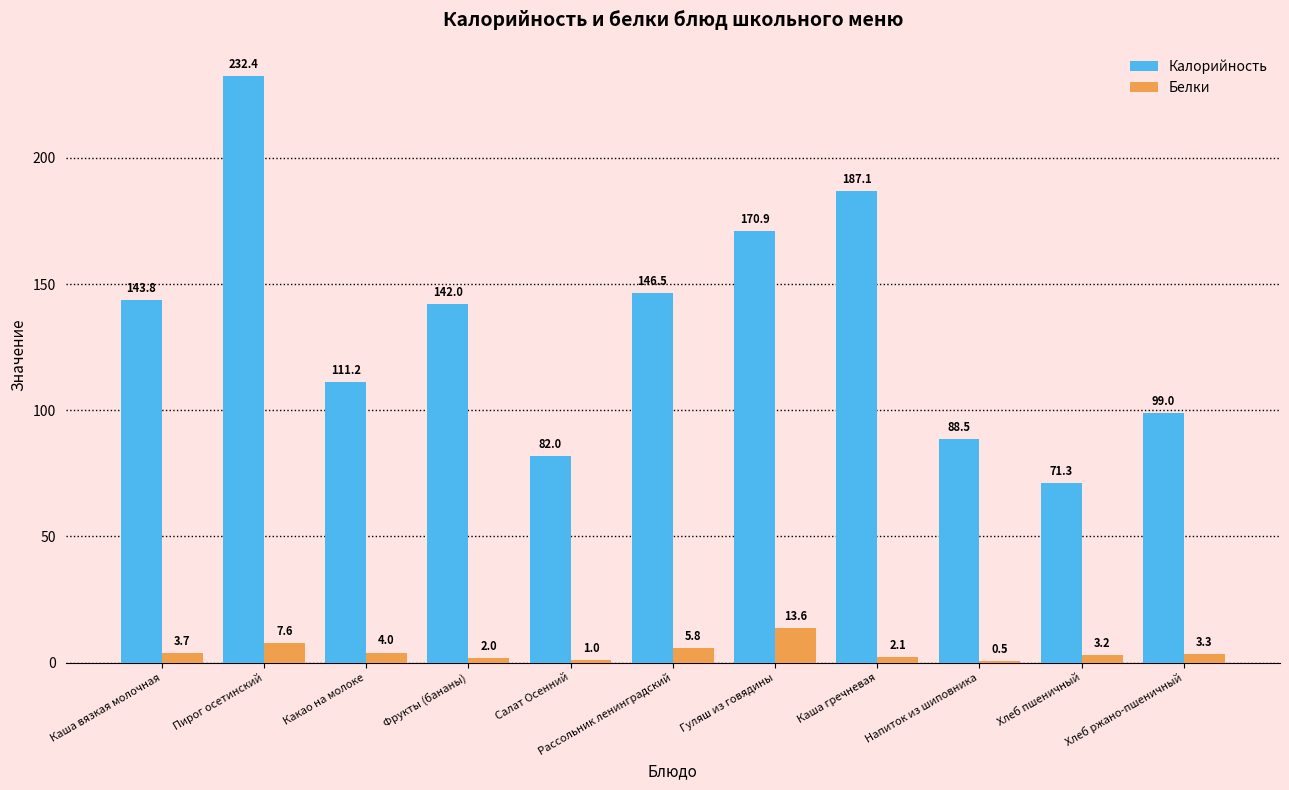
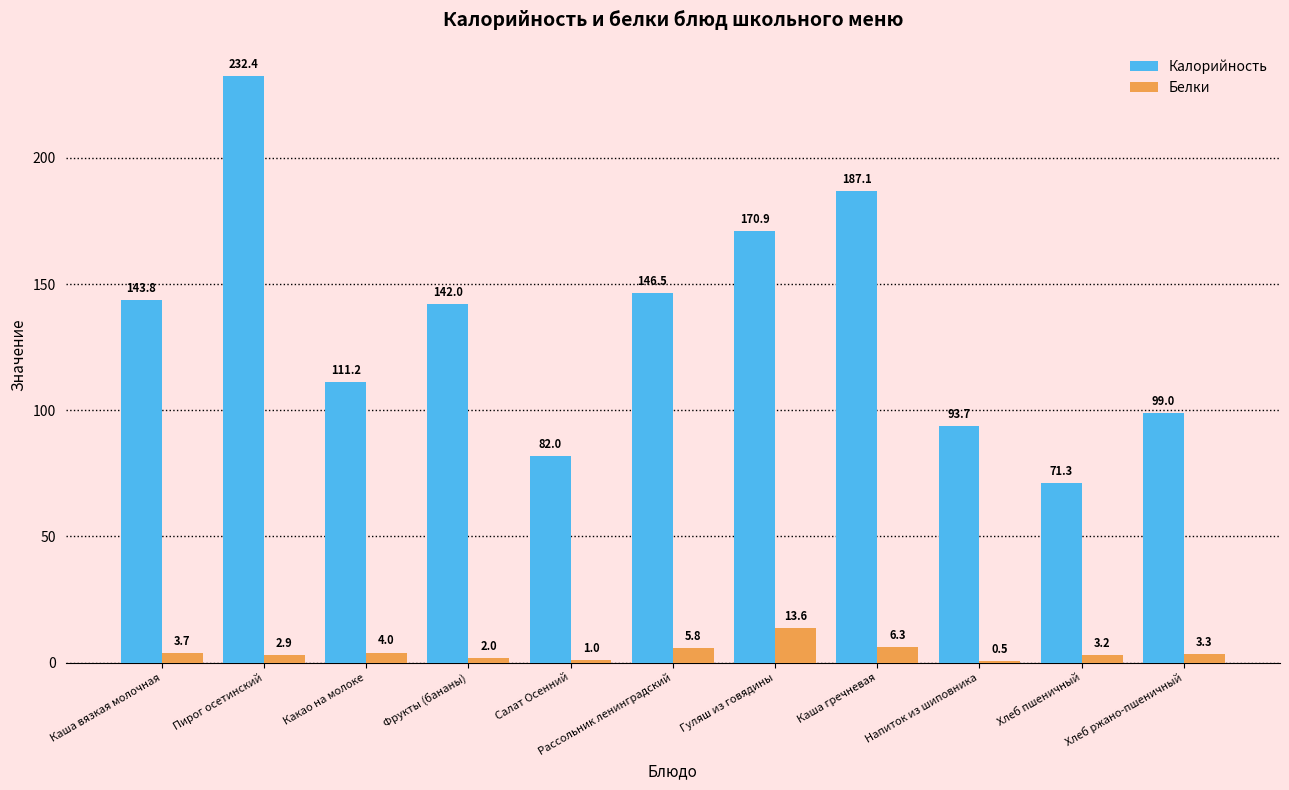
Белки, Пирог осетинский: 7.6 -> 2.9
Белки, Каша гречневая: 2.1 -> 6.3
Калорийность, Напиток из шиповника: 88.5 -> 93.7
